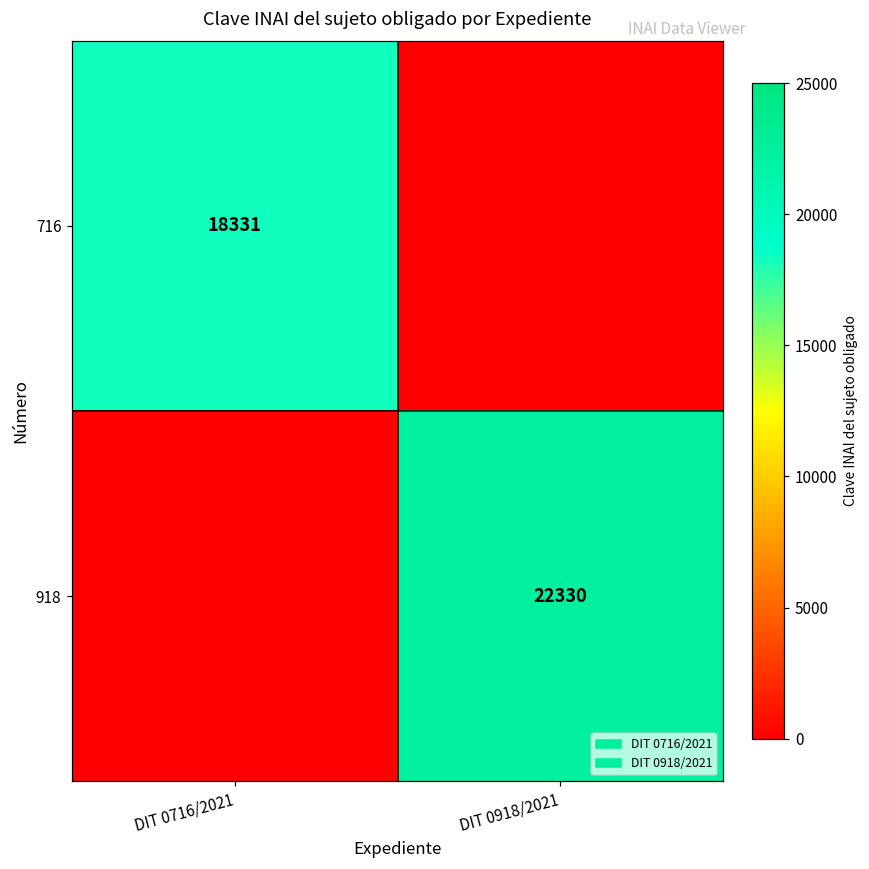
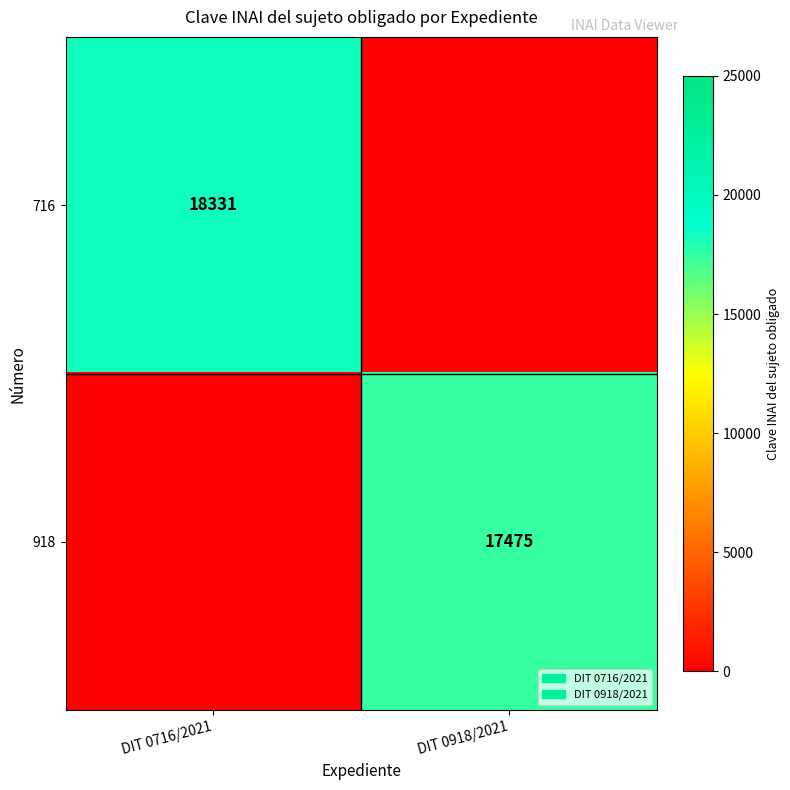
918, DIT 0918/2021: 22330 -> 17475
